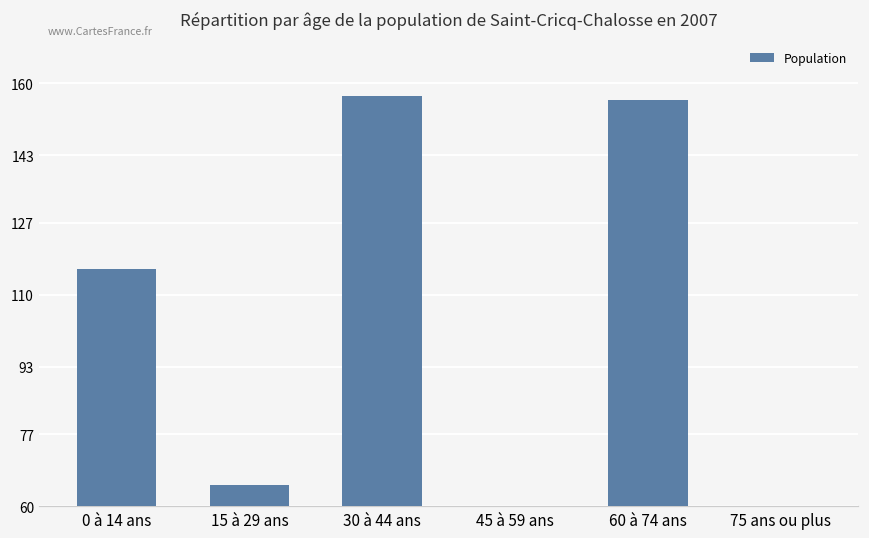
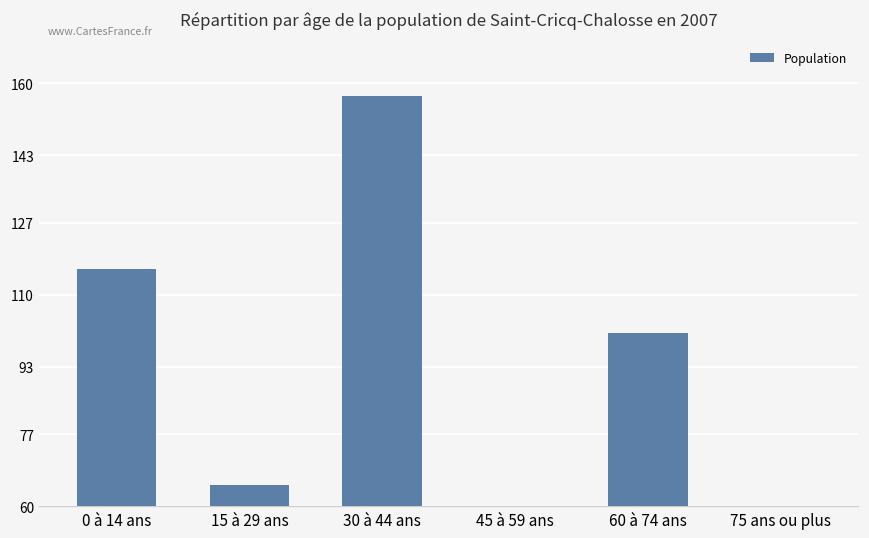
60 à 74 ans: 156 -> 101
